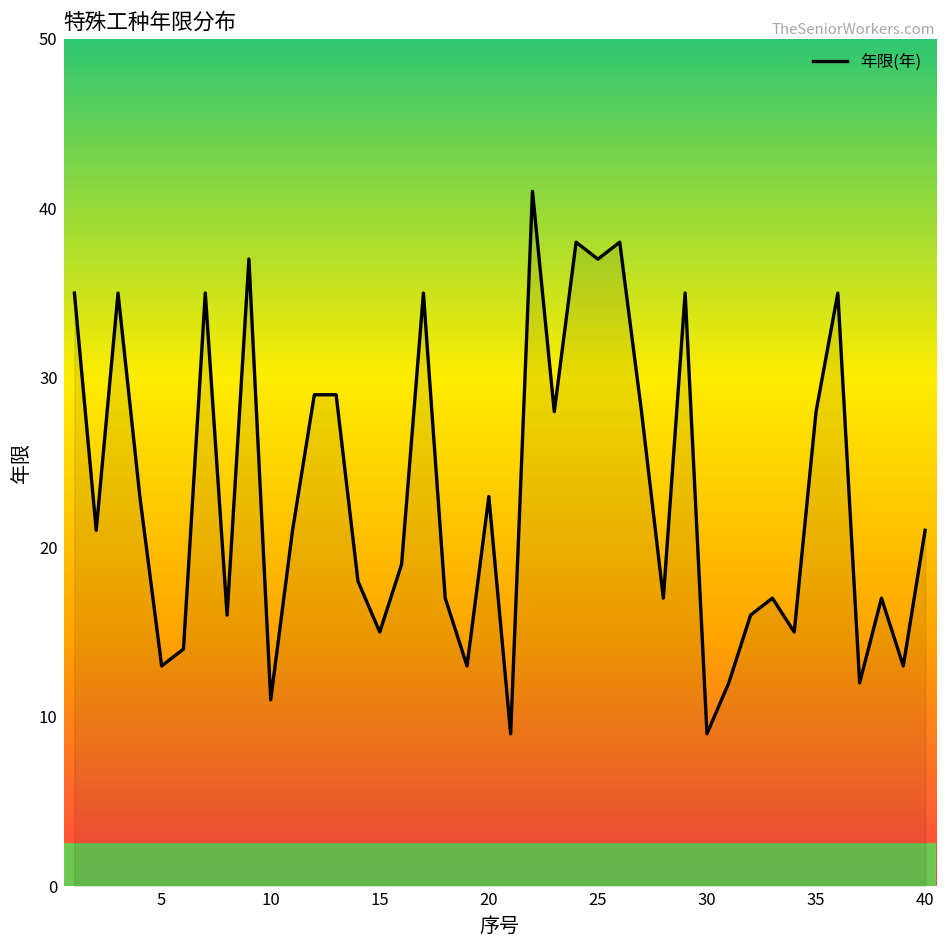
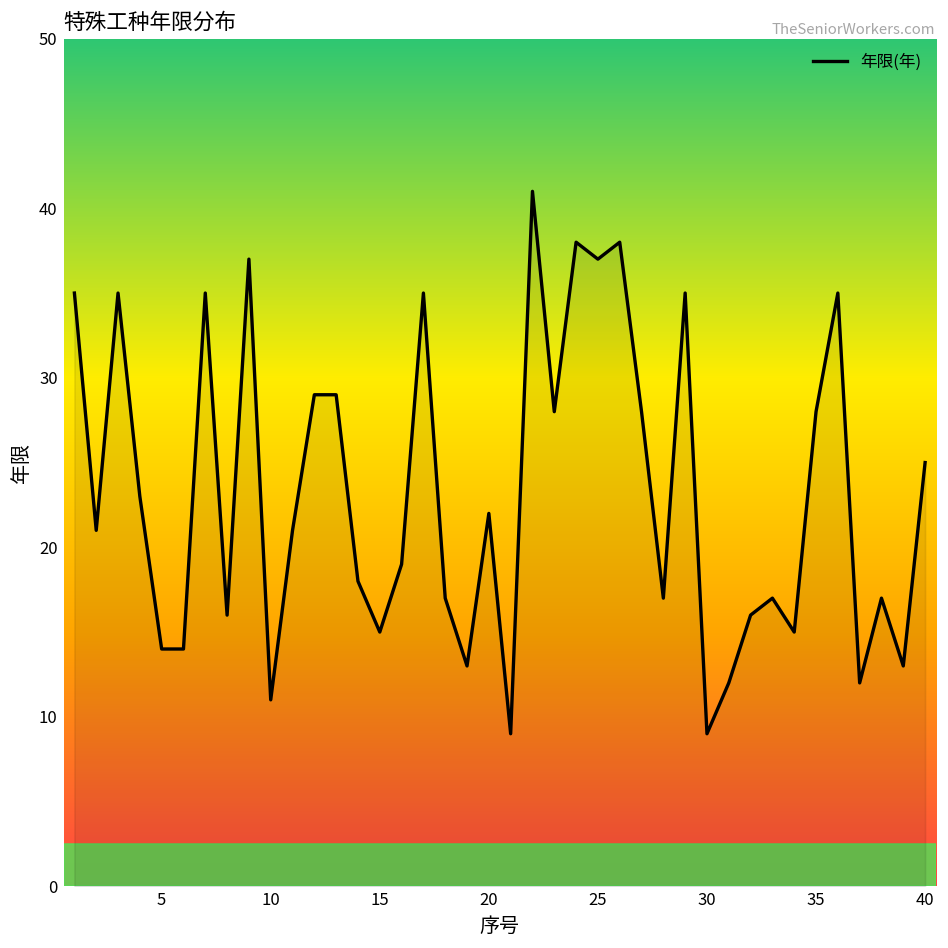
5: 13 -> 14
20: 23 -> 22
40: 21 -> 25
